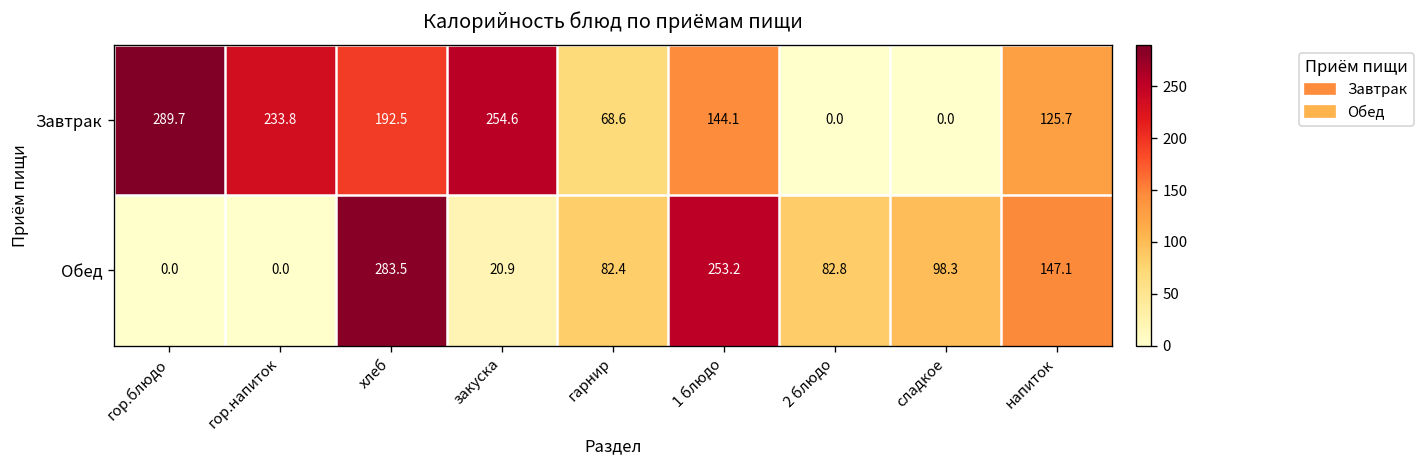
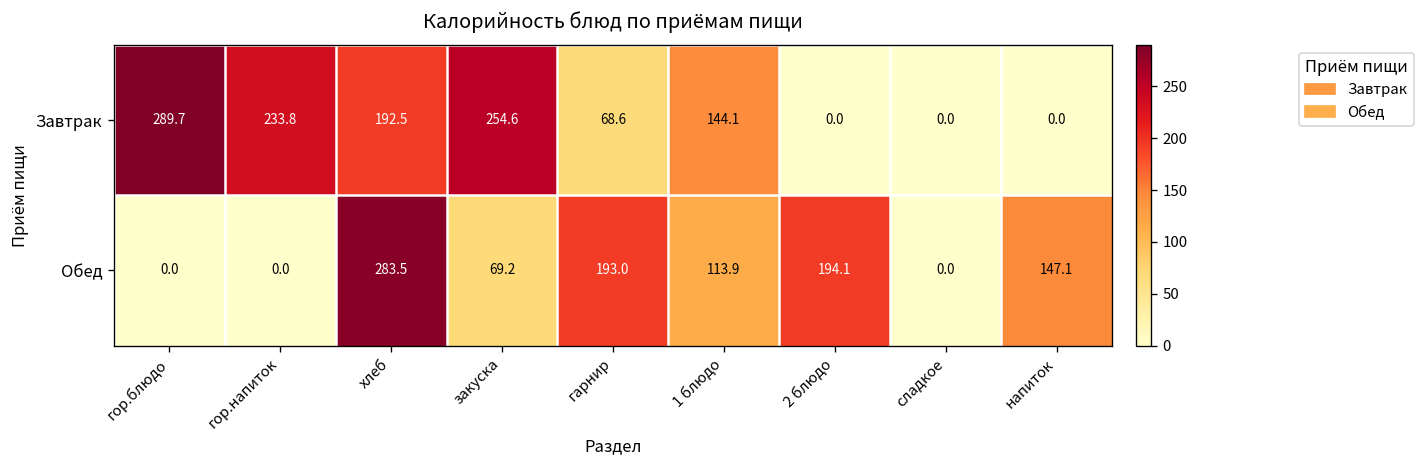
Завтрак, напиток: 125.7 -> 0.0
Обед, закуска: 20.9 -> 69.2
Обед, гарнир: 82.4 -> 193.0
Обед, 1 блюдо: 253.2 -> 113.9
Обед, 2 блюдо: 82.8 -> 194.1
Обед, сладкое: 98.3 -> 0.0
